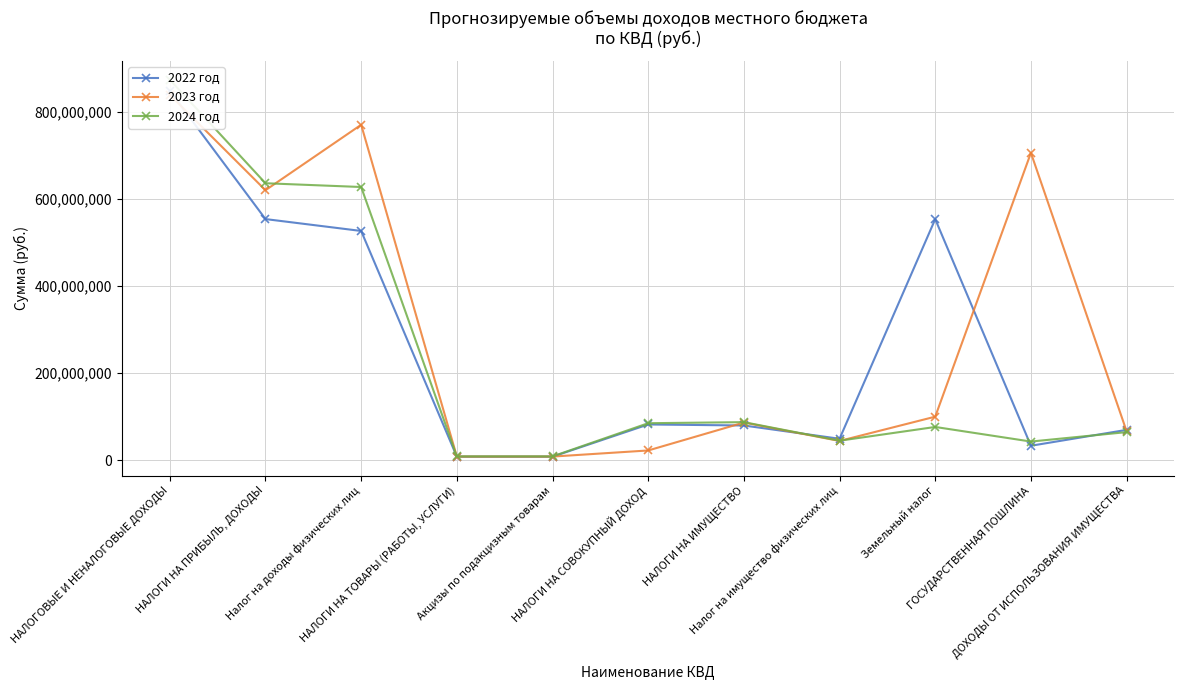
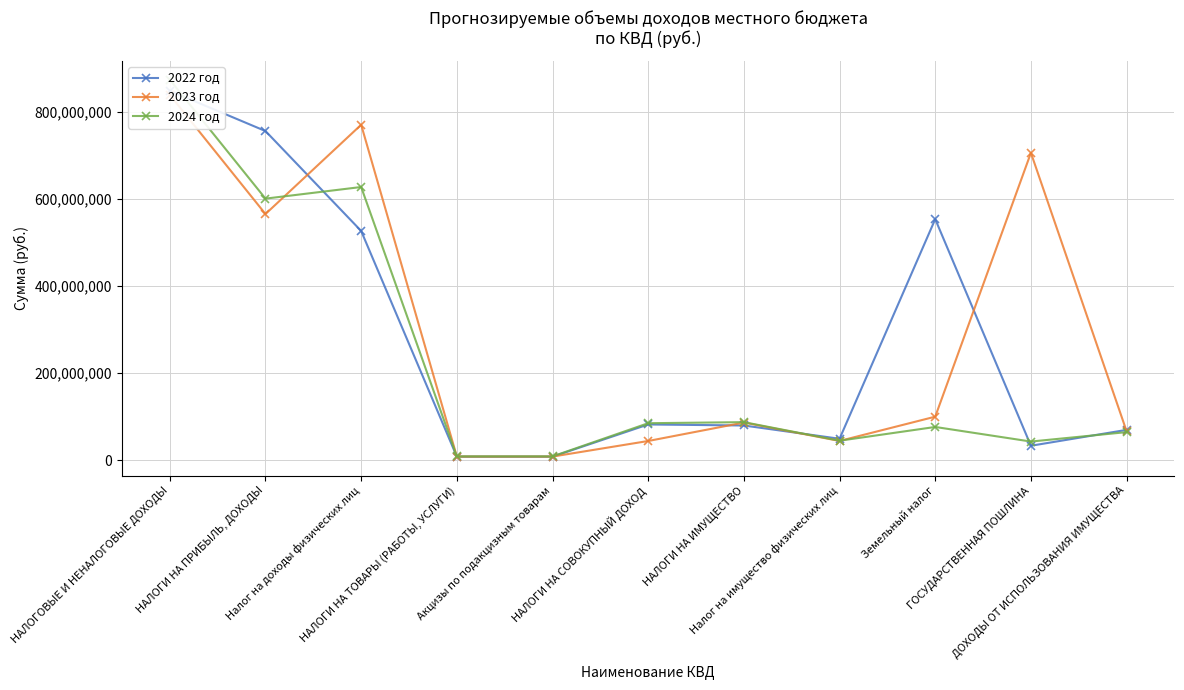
2022 год, НАЛОГИ НА ПРИБЫЛЬ, ДОХОДЫ: 550,000,000 -> 760,000,000
2023 год, НАЛОГИ НА ПРИБЫЛЬ, ДОХОДЫ: 620,000,000 -> 570,000,000
2024 год, НАЛОГИ НА ПРИБЫЛЬ, ДОХОДЫ: 640,000,000 -> 600,000,000
2023 год, НАЛОГИ НА СОВОКУПНЫЙ ДОХОД: 20,000,000 -> 40,000,000
